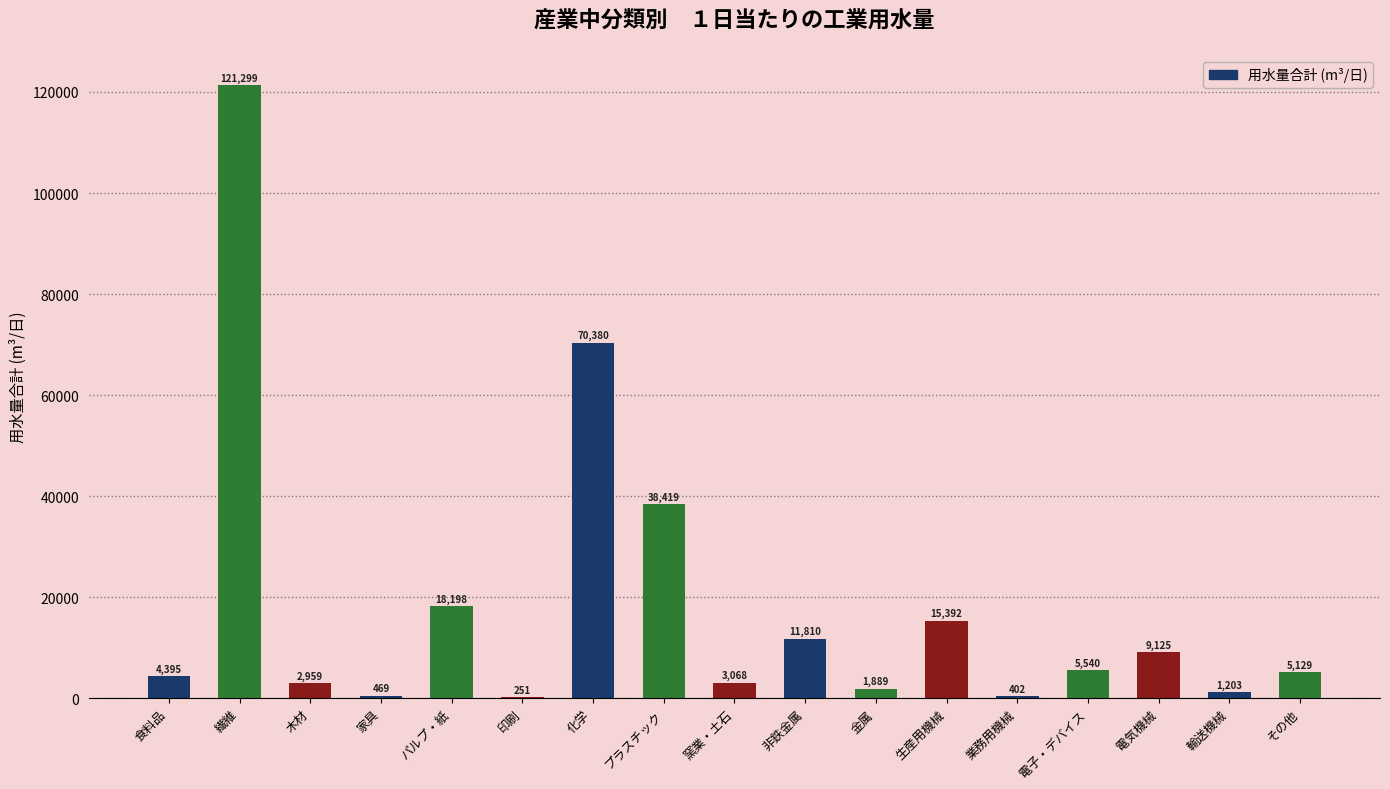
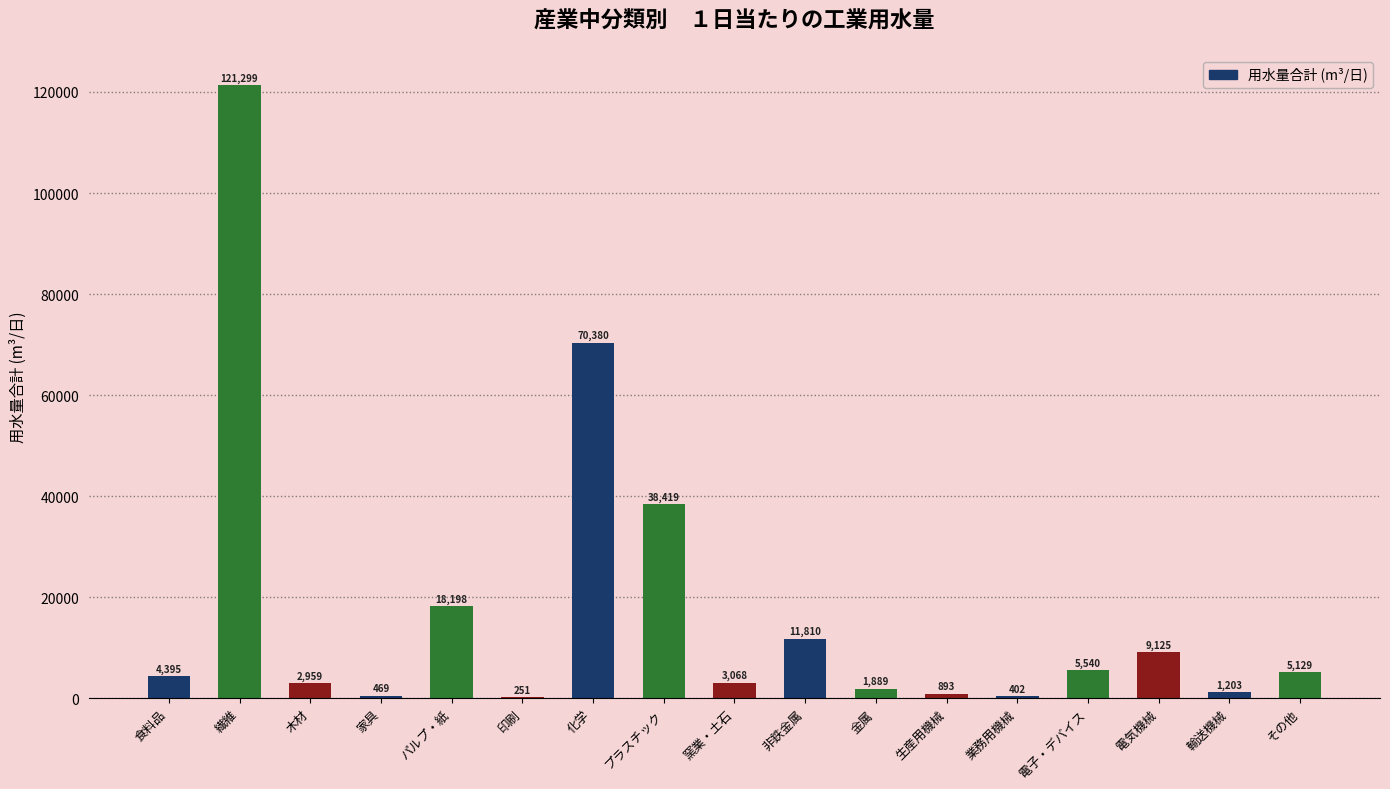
生産用機械: 15,392 -> 893
